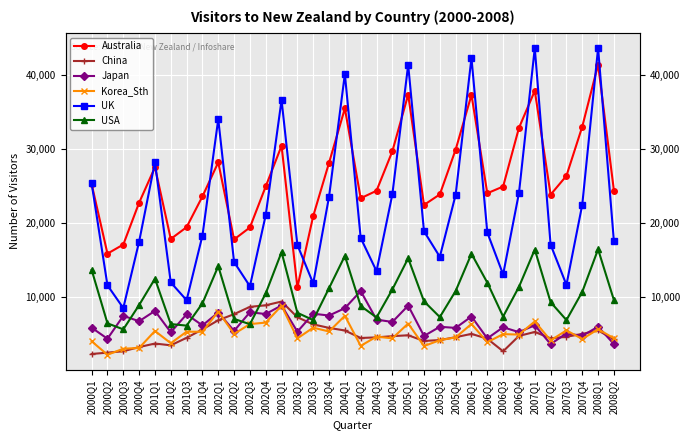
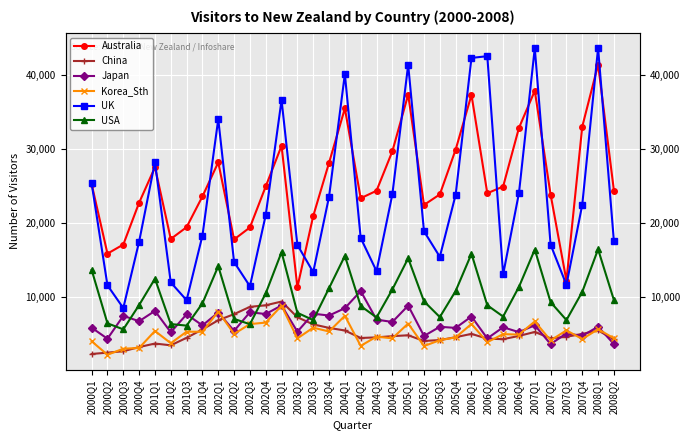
UK, 2003Q3: 12,000 -> 13,000
UK, 2006Q2: 19,000 -> 43,000
USA, 2006Q2: 12,000 -> 9,000
China, 2006Q3: 3,000 -> 4,000
Australia, 2007Q3: 26,000 -> 12,000
